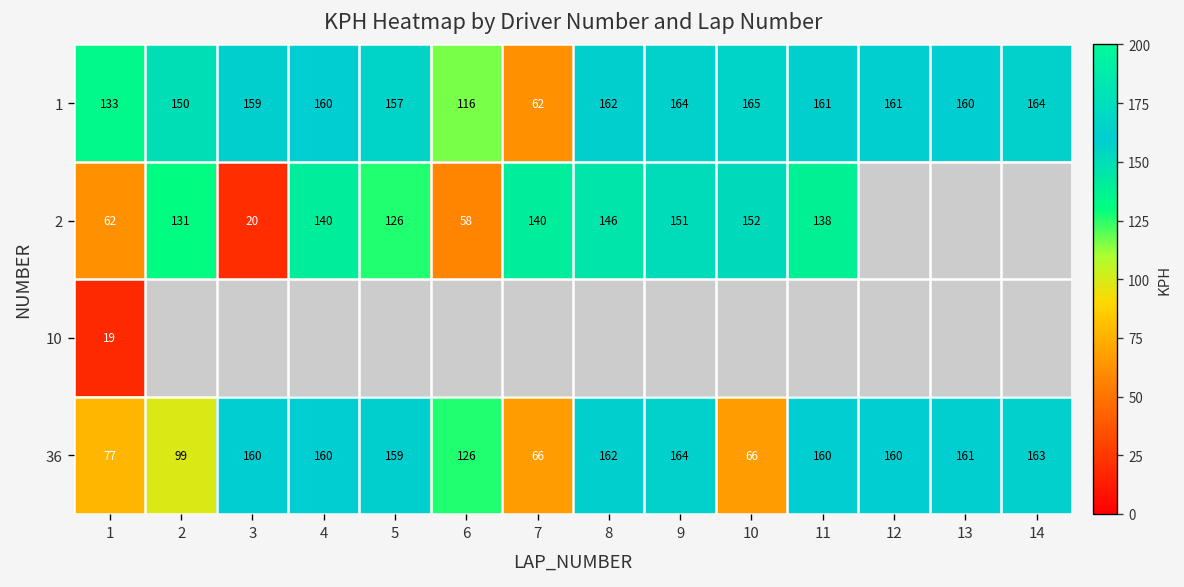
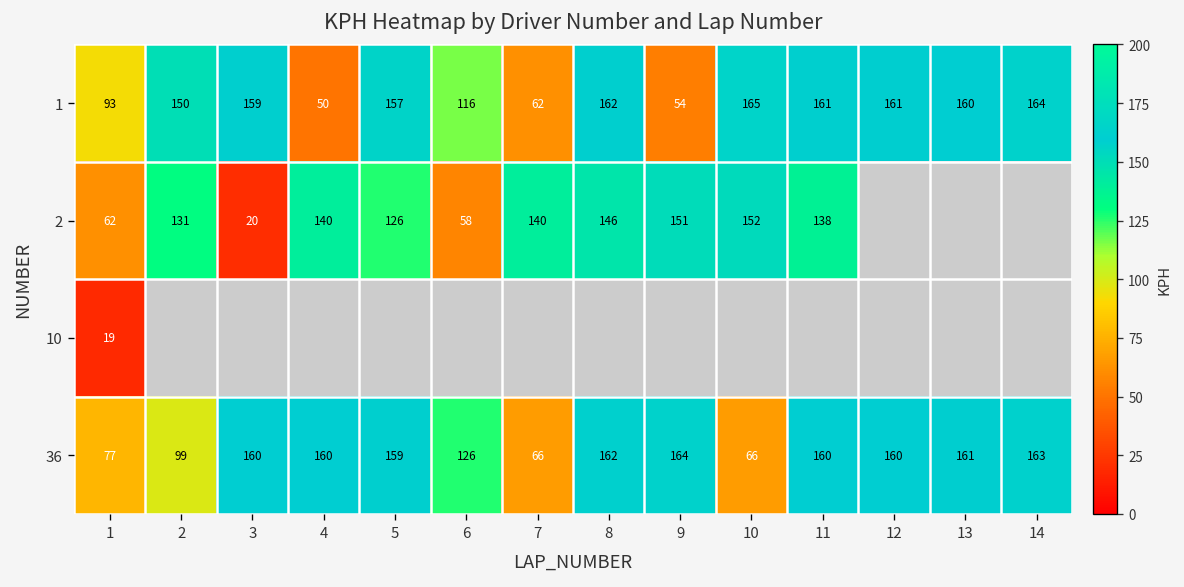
1, 1: 133 -> 93
1, 4: 160 -> 50
1, 9: 164 -> 54
